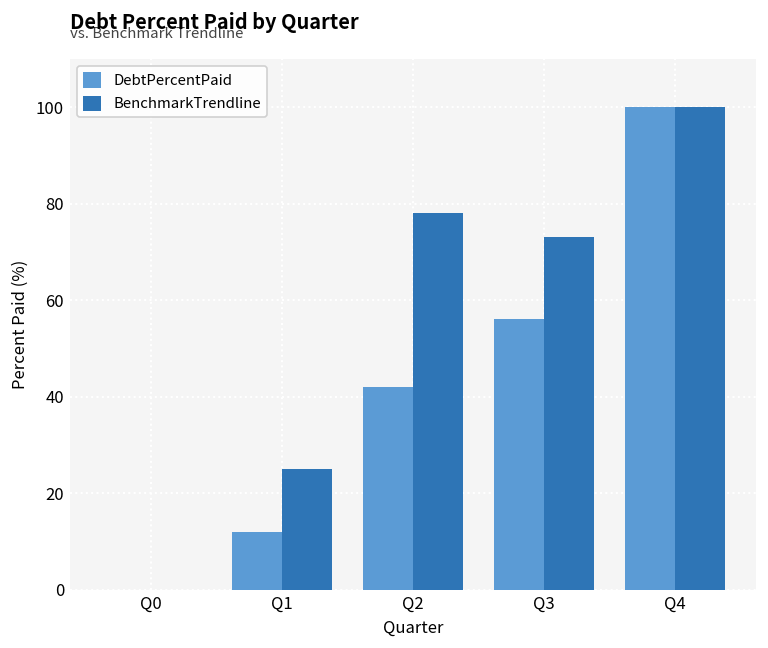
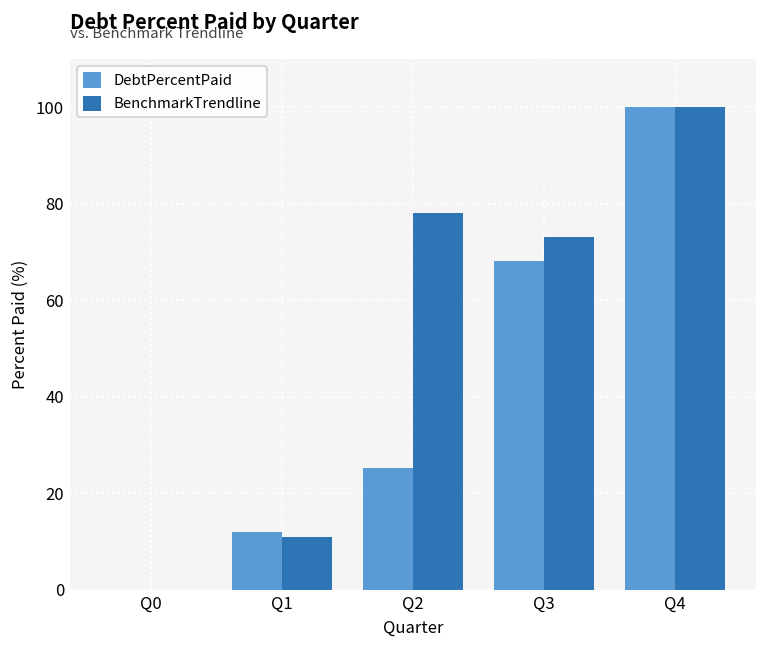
BenchmarkTrendline, Q1: 25 -> 11
DebtPercentPaid, Q2: 42 -> 25
DebtPercentPaid, Q3: 56 -> 68
